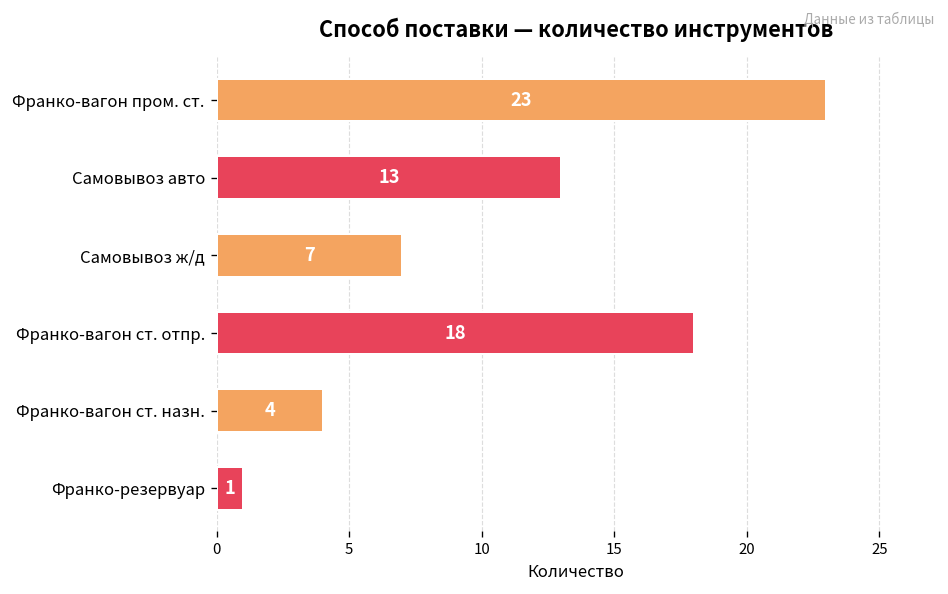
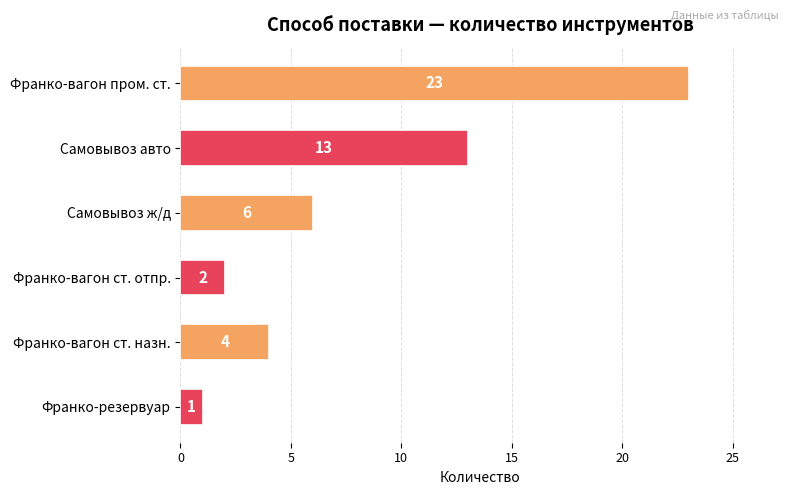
Самовывоз ж/д: 7 -> 6
Франко-вагон ст. отпр.: 18 -> 2
